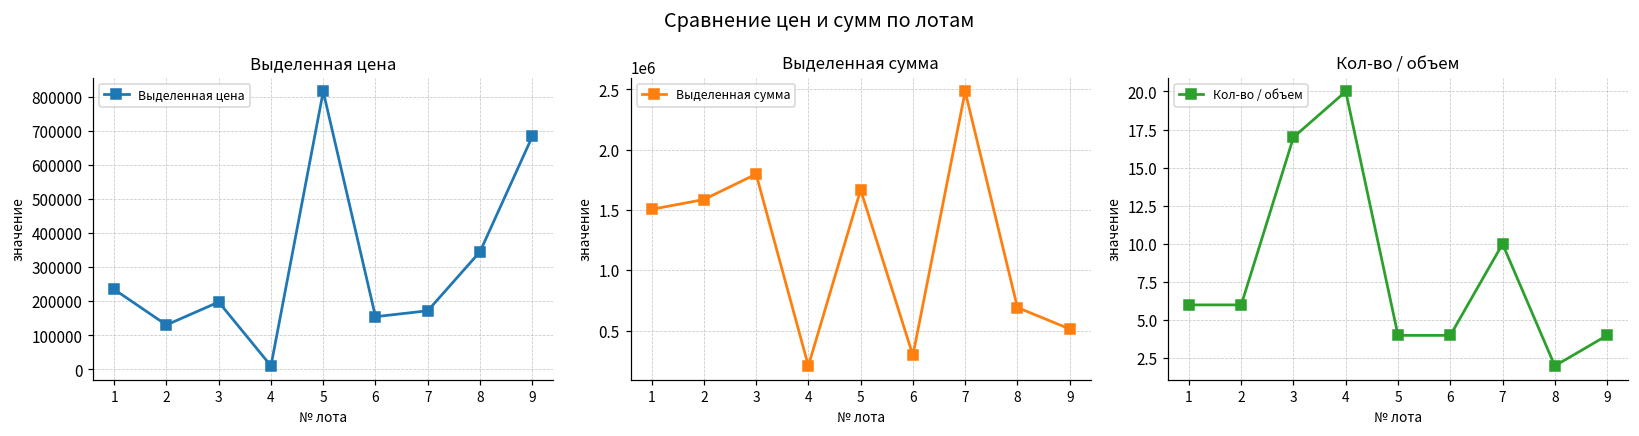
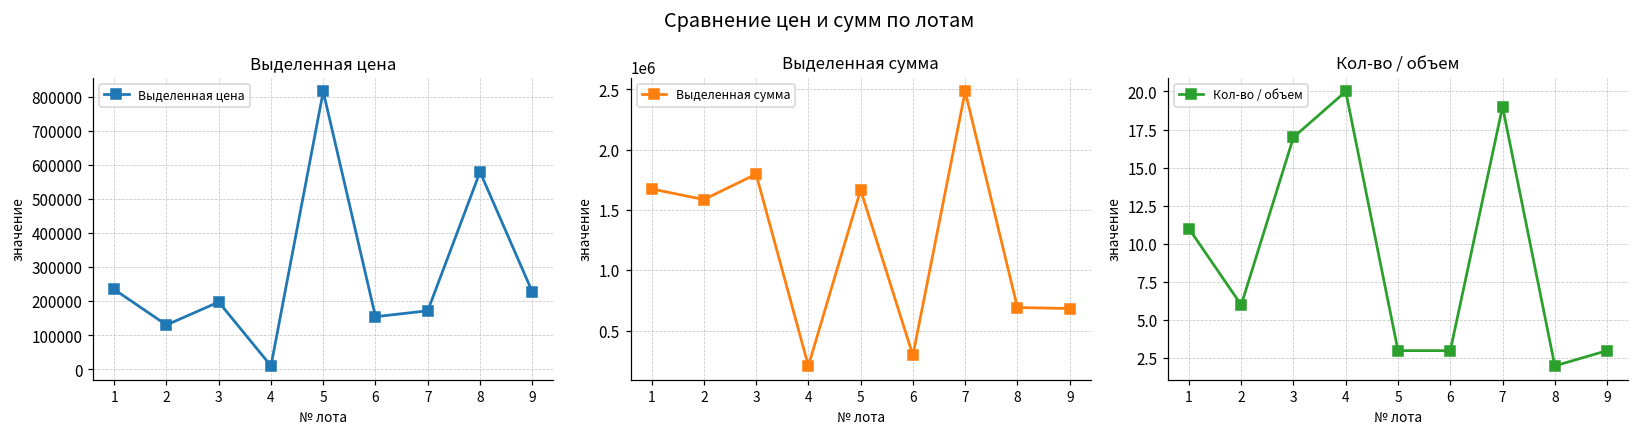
Выделенная цена, 8: 350000 -> 580000
Выделенная цена, 9: 680000 -> 230000
Выделенная сумма, 1: 1500000 -> 1670000
Выделенная сумма, 9: 510000 -> 680000
Кол-во / объем, 1: 6 -> 11
Кол-во / объем, 5: 4 -> 3
Кол-во / объем, 6: 4 -> 3
Кол-во / объем, 7: 10 -> 19
Кол-во / объем, 9: 4 -> 3
